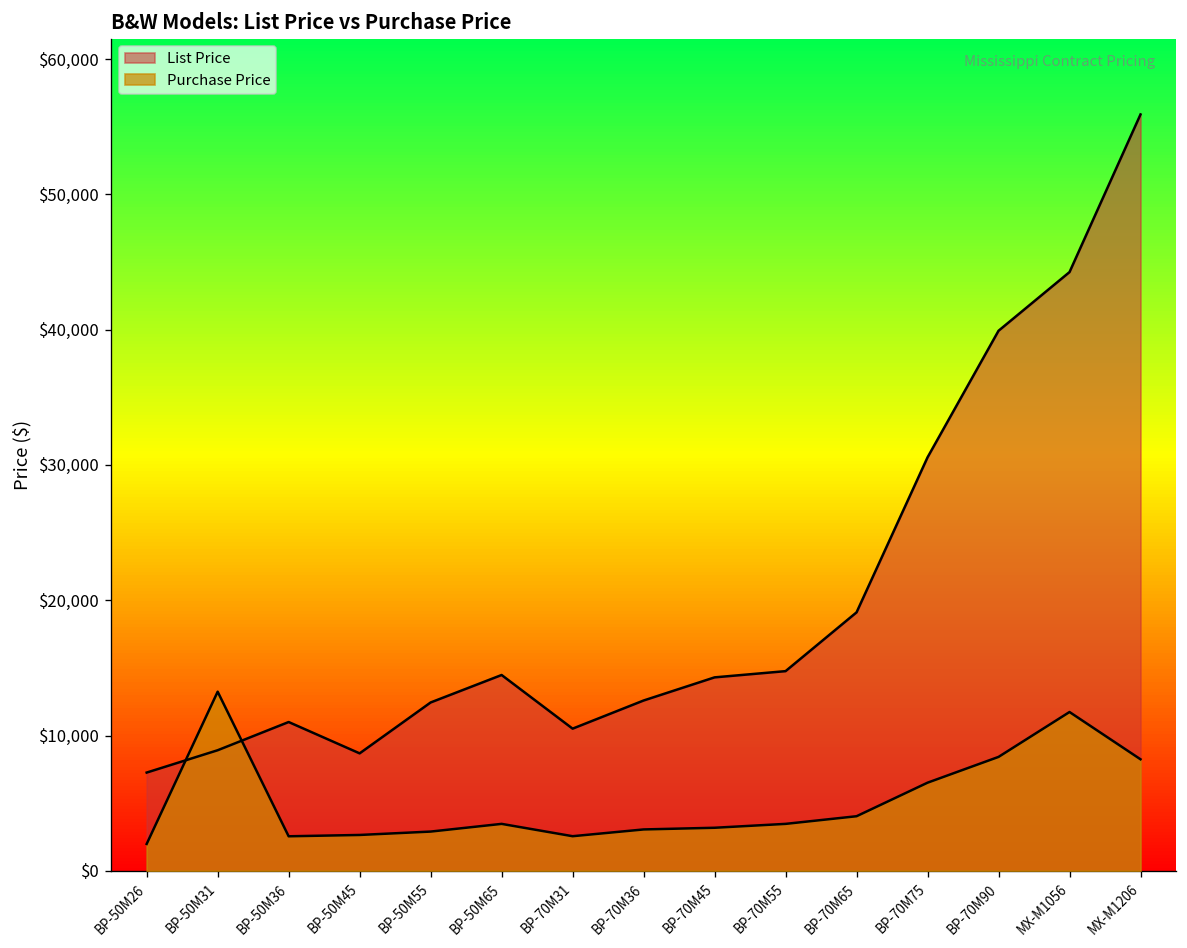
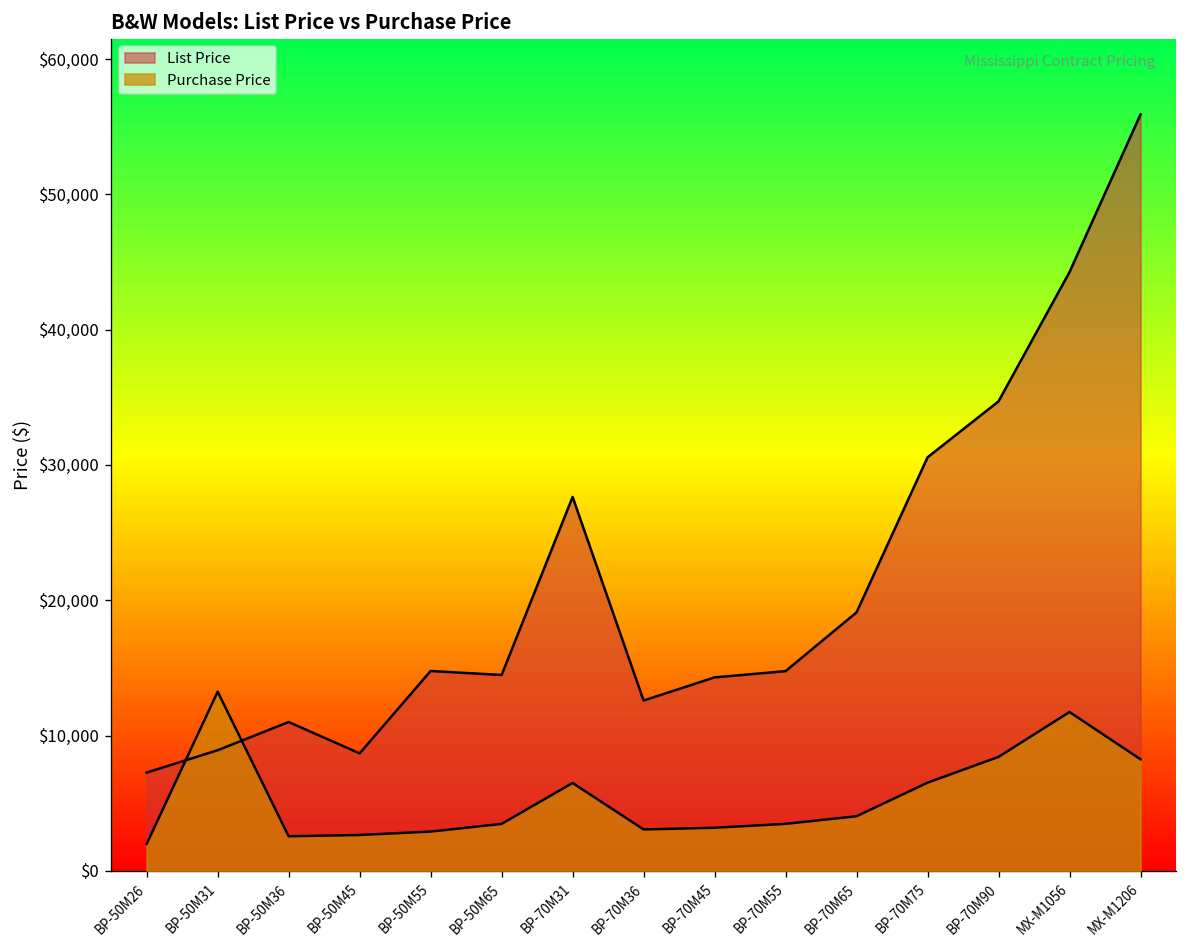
List Price, BP-50M55: $12,400 -> $14,800
List Price, BP-70M31: $10,500 -> $27,600
Purchase Price, BP-70M31: $2,600 -> $6,500
List Price, BP-70M90: $39,900 -> $34,700
